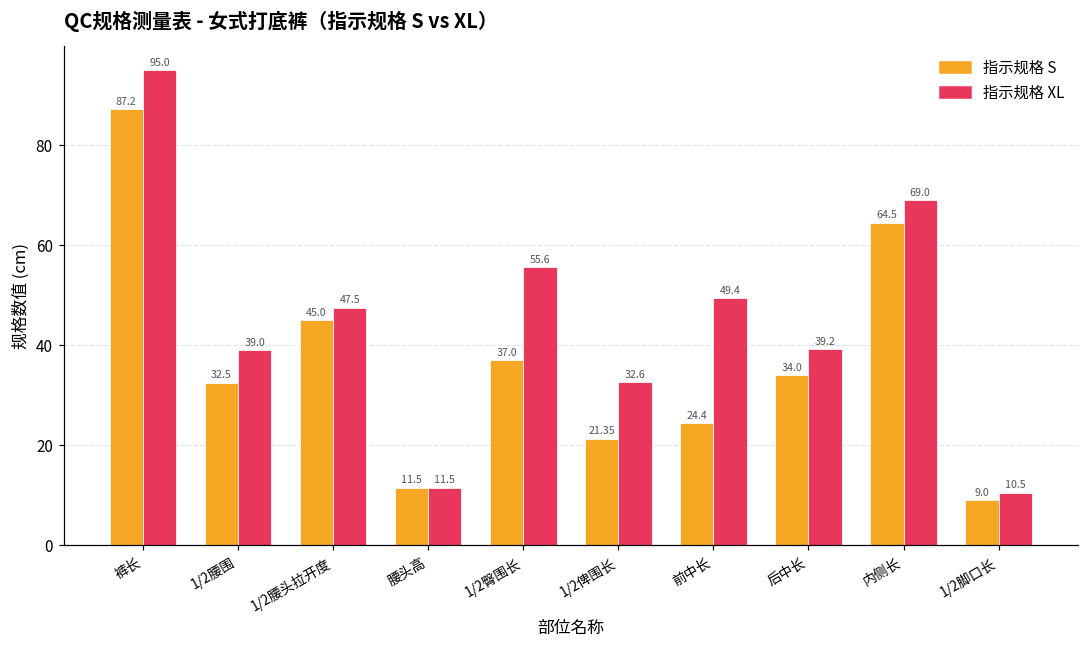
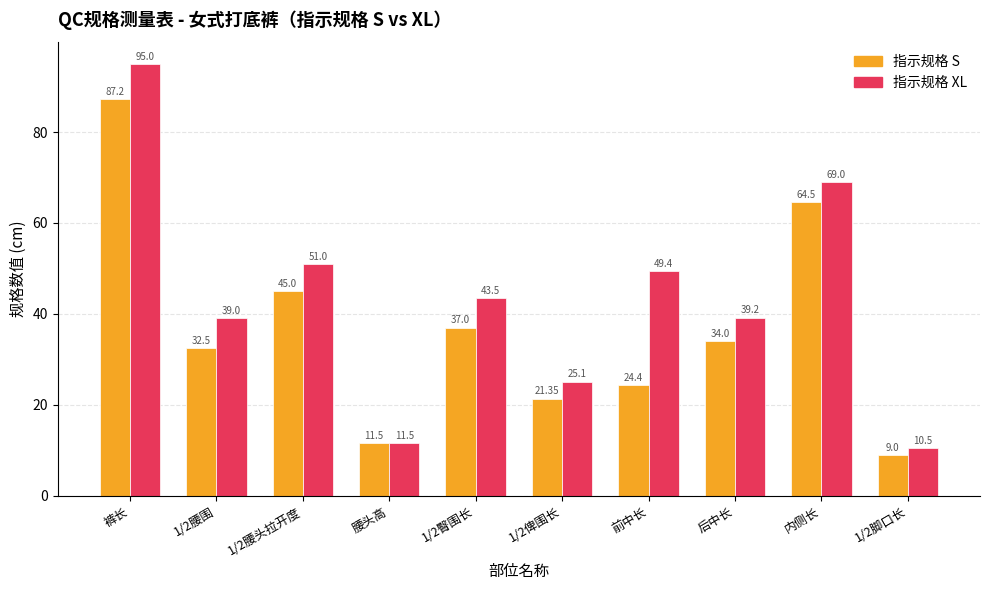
指示规格 XL, 1/2腰头拉开度: 47.5 -> 51.0
指示规格 XL, 1/2臀围长: 55.6 -> 43.5
指示规格 XL, 1/2俾围长: 32.6 -> 25.1
